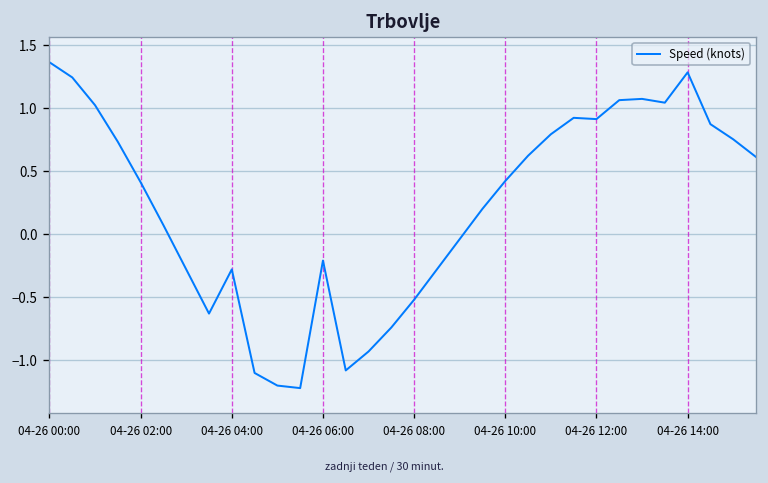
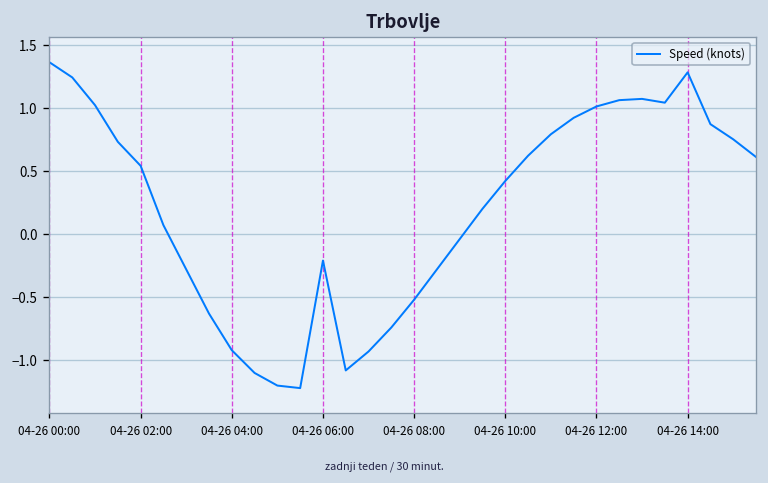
04-26 02:00: 0.41 -> 0.54
04-26 04:00: -0.28 -> -0.92
04-26 12:00: 0.91 -> 1.01
